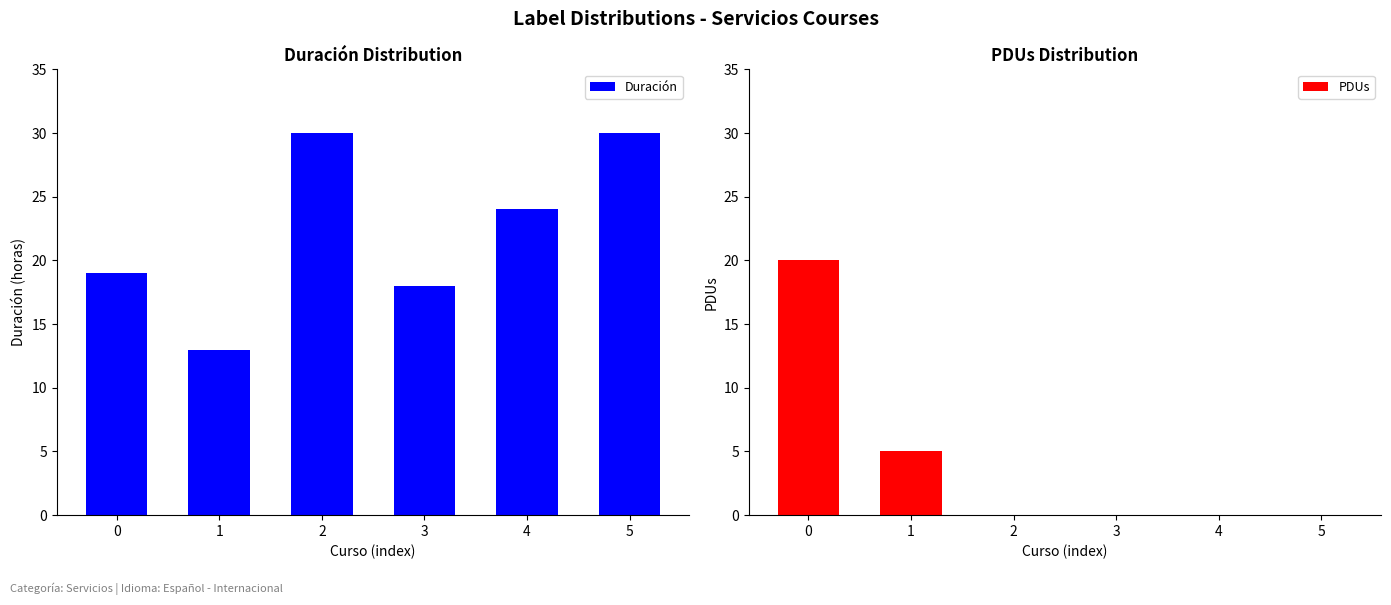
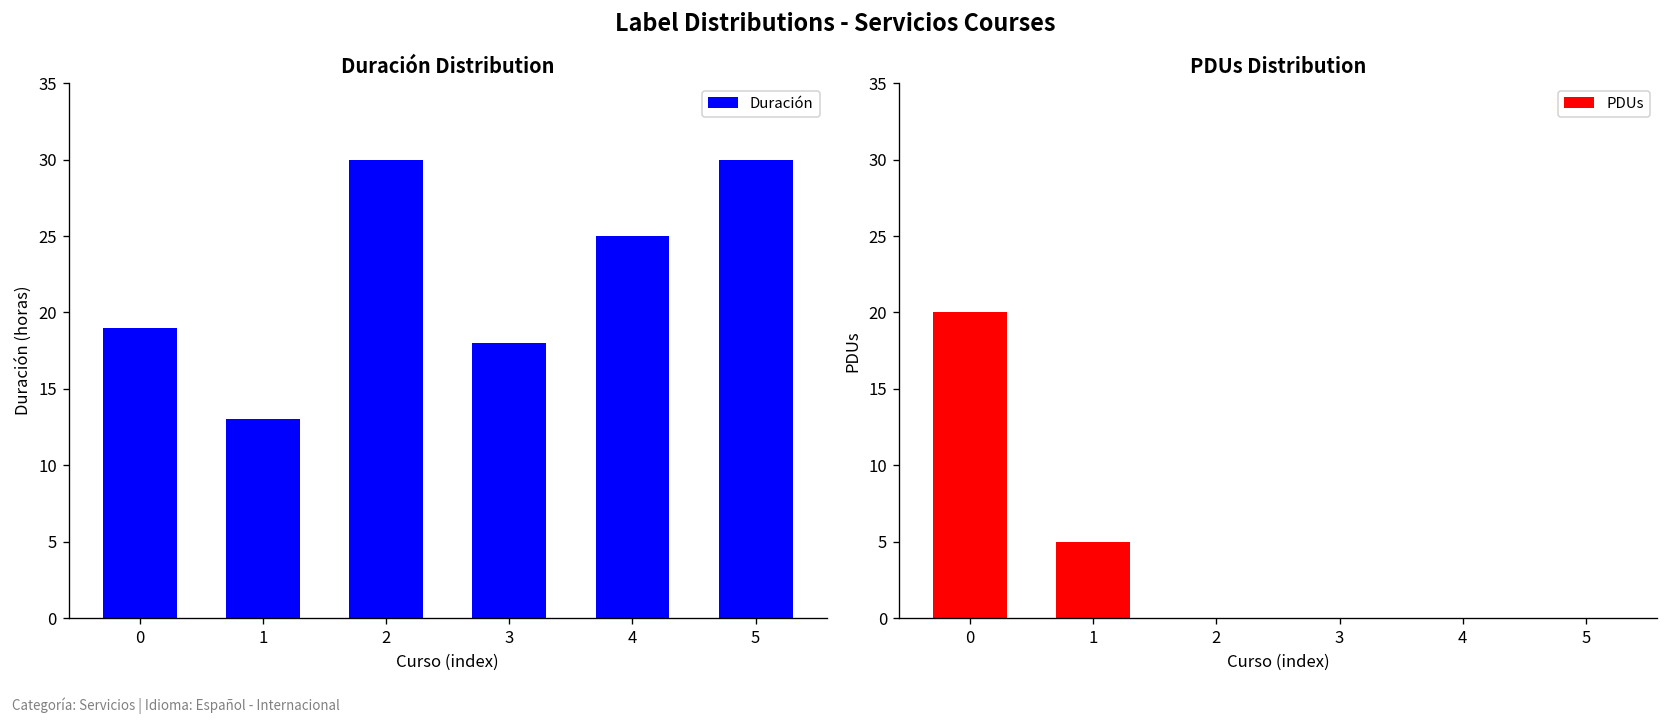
Duración Distribution, 4: 24 -> 25
